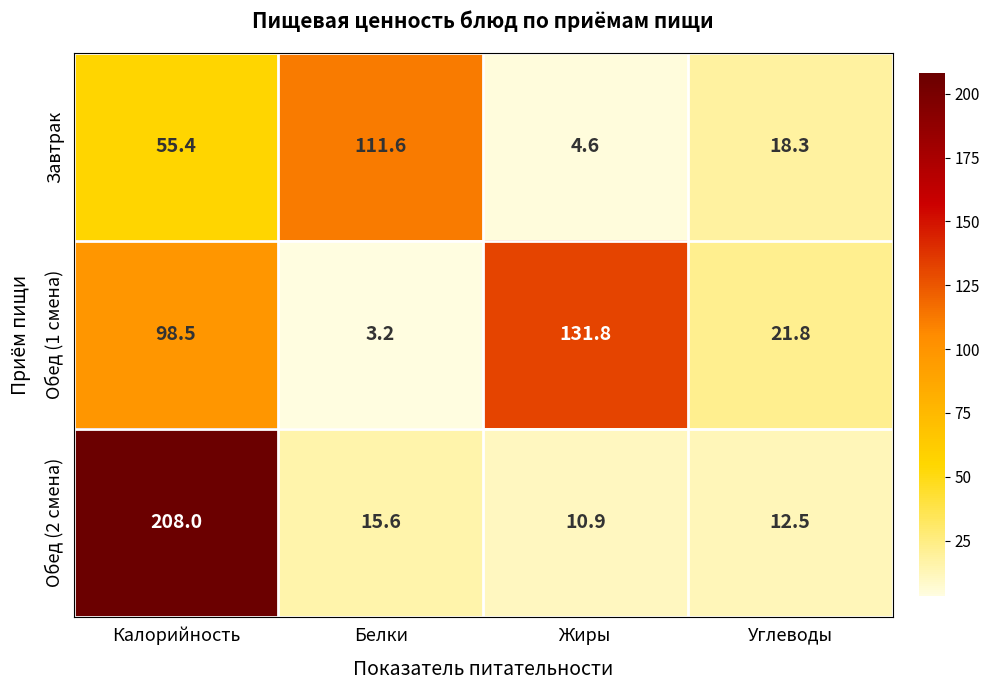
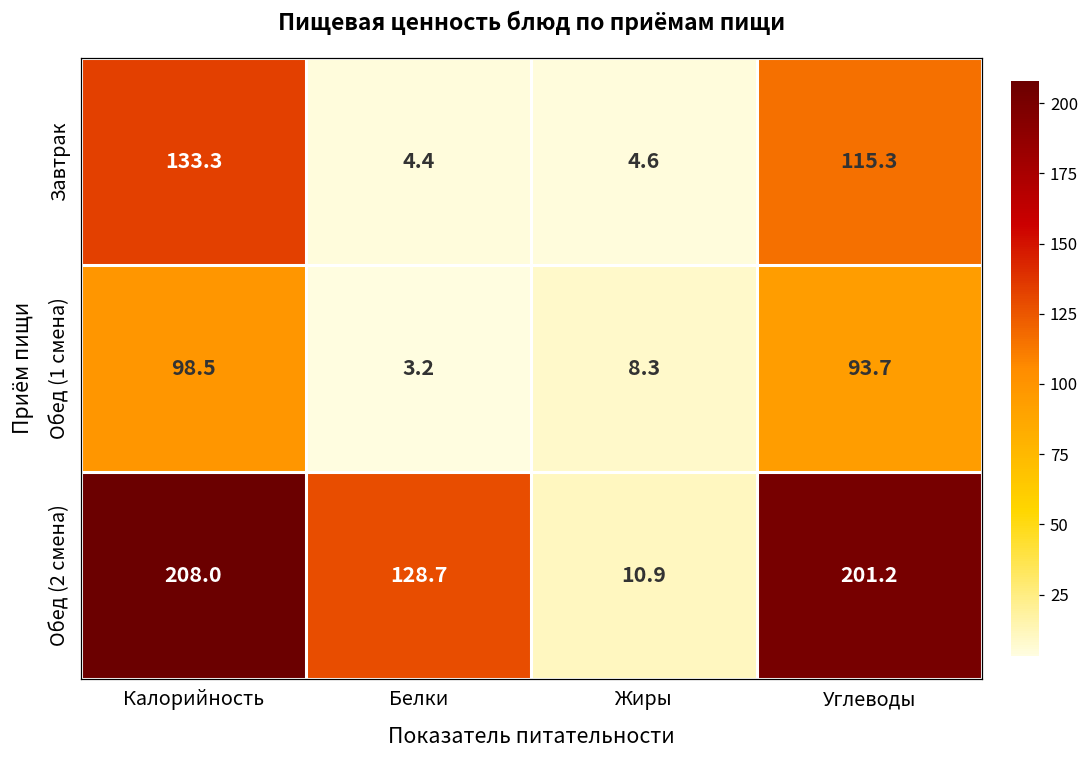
Завтрак, Калорийность: 55.4 -> 133.3
Завтрак, Белки: 111.6 -> 4.4
Завтрак, Углеводы: 18.3 -> 115.3
Обед (1 смена), Жиры: 131.8 -> 8.3
Обед (1 смена), Углеводы: 21.8 -> 93.7
Обед (2 смена), Белки: 15.6 -> 128.7
Обед (2 смена), Углеводы: 12.5 -> 201.2
